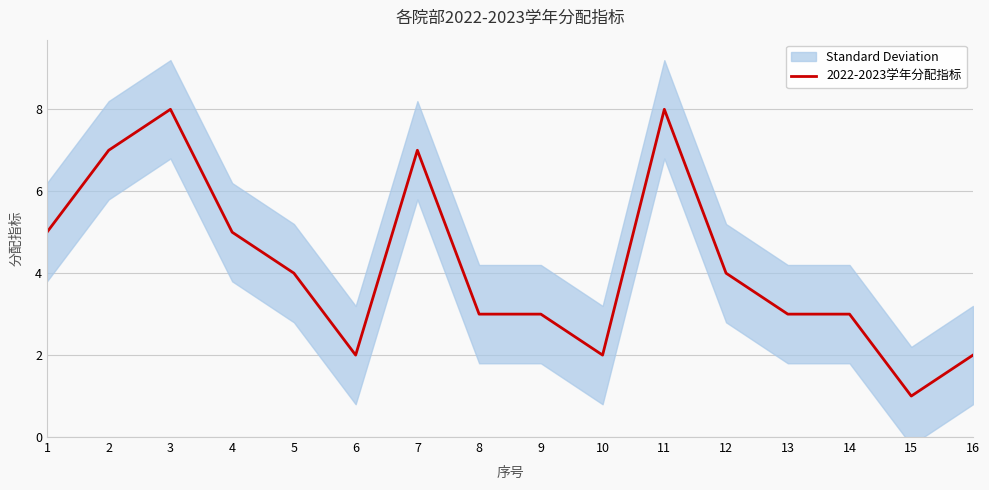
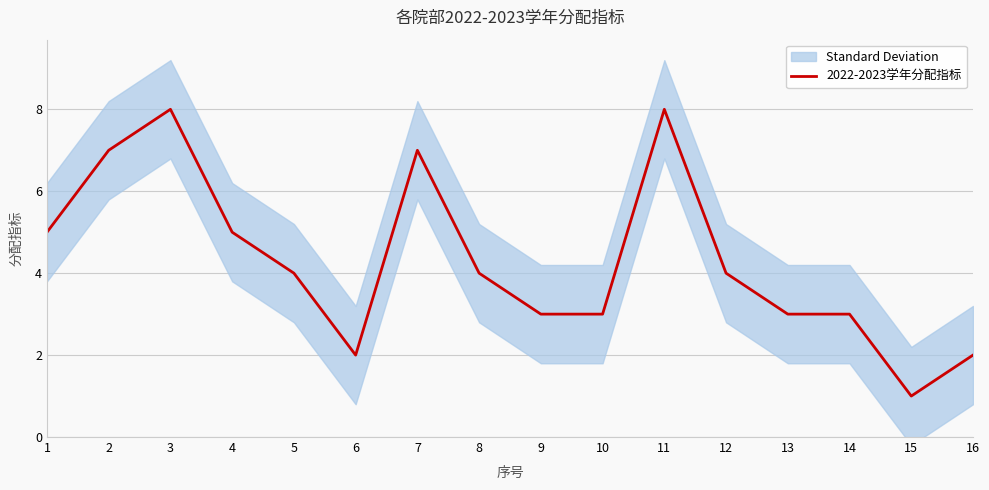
2022-2023学年分配指标, 8: 3 -> 4
2022-2023学年分配指标, 10: 2 -> 3
